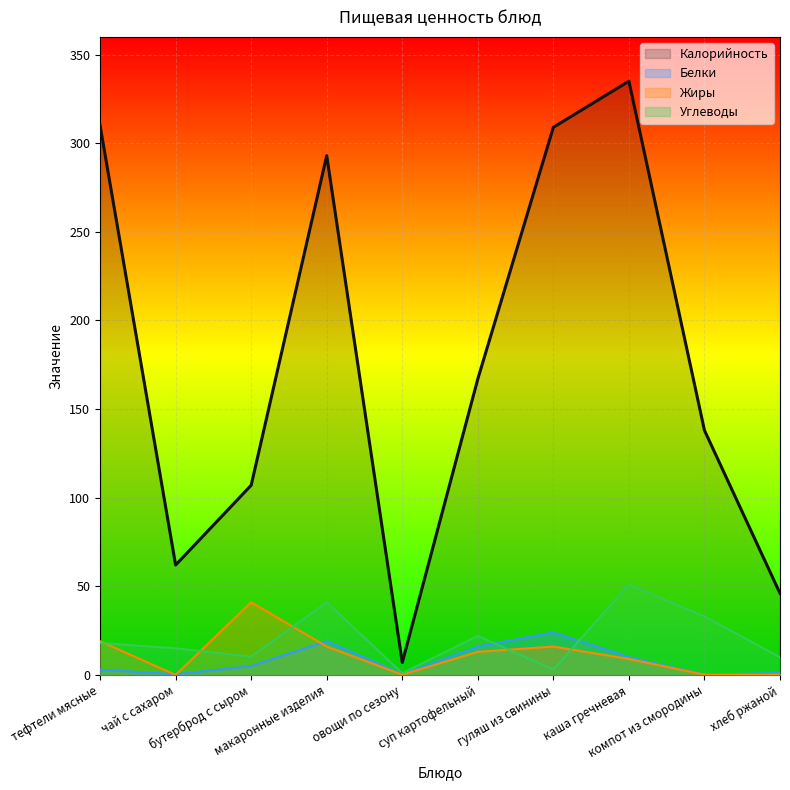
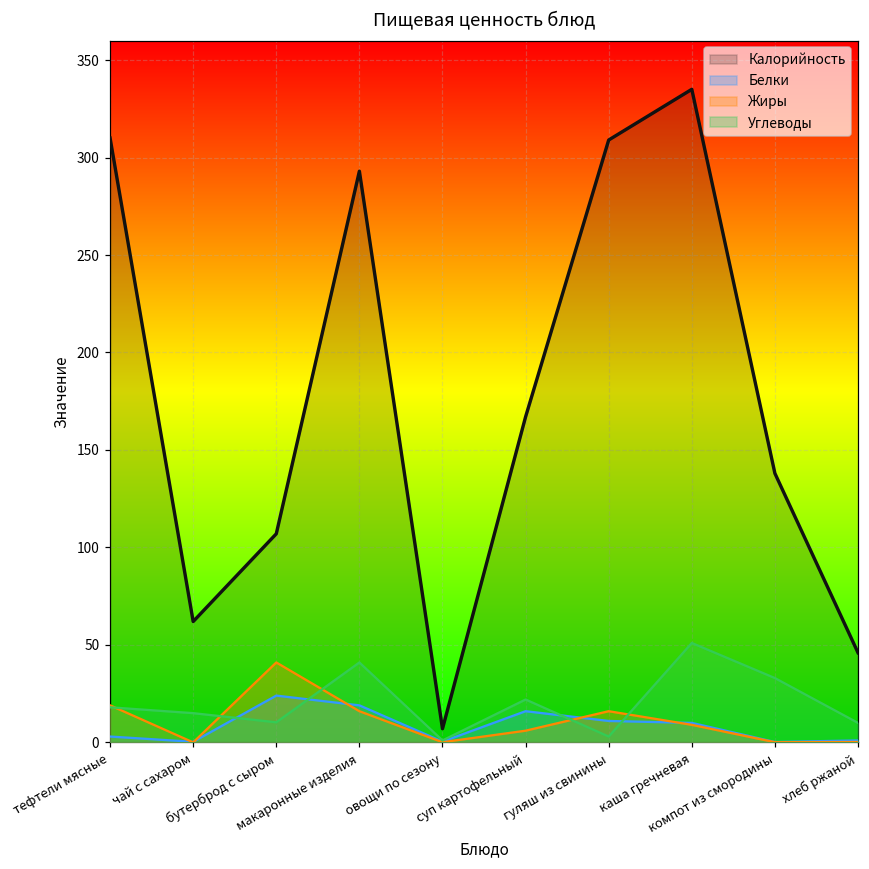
Белки, бутерброд с сыром: 5 -> 24
Жиры, суп картофельный: 13 -> 6
Белки, гуляш из свинины: 24 -> 11
